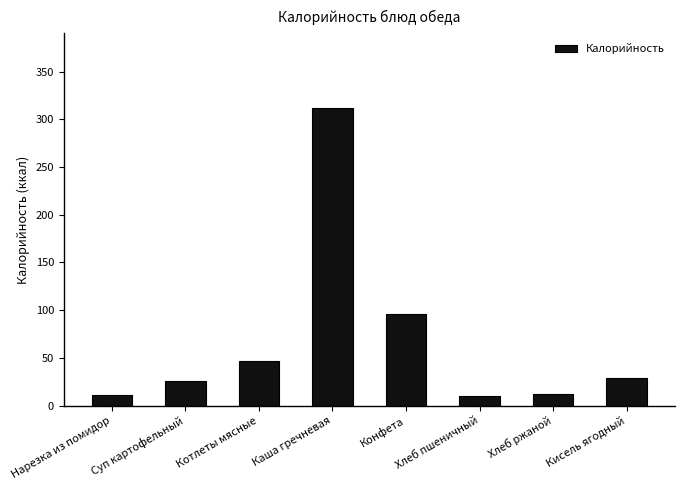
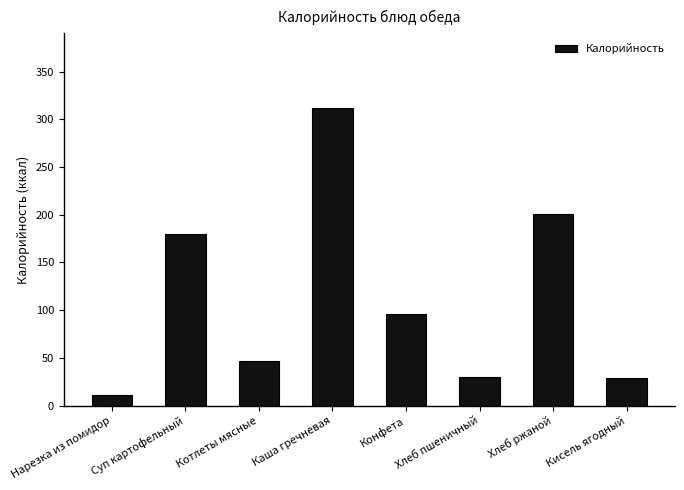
Суп картофельный: 30 -> 180
Хлеб пшеничный: 10 -> 30
Хлеб ржаной: 10 -> 200
